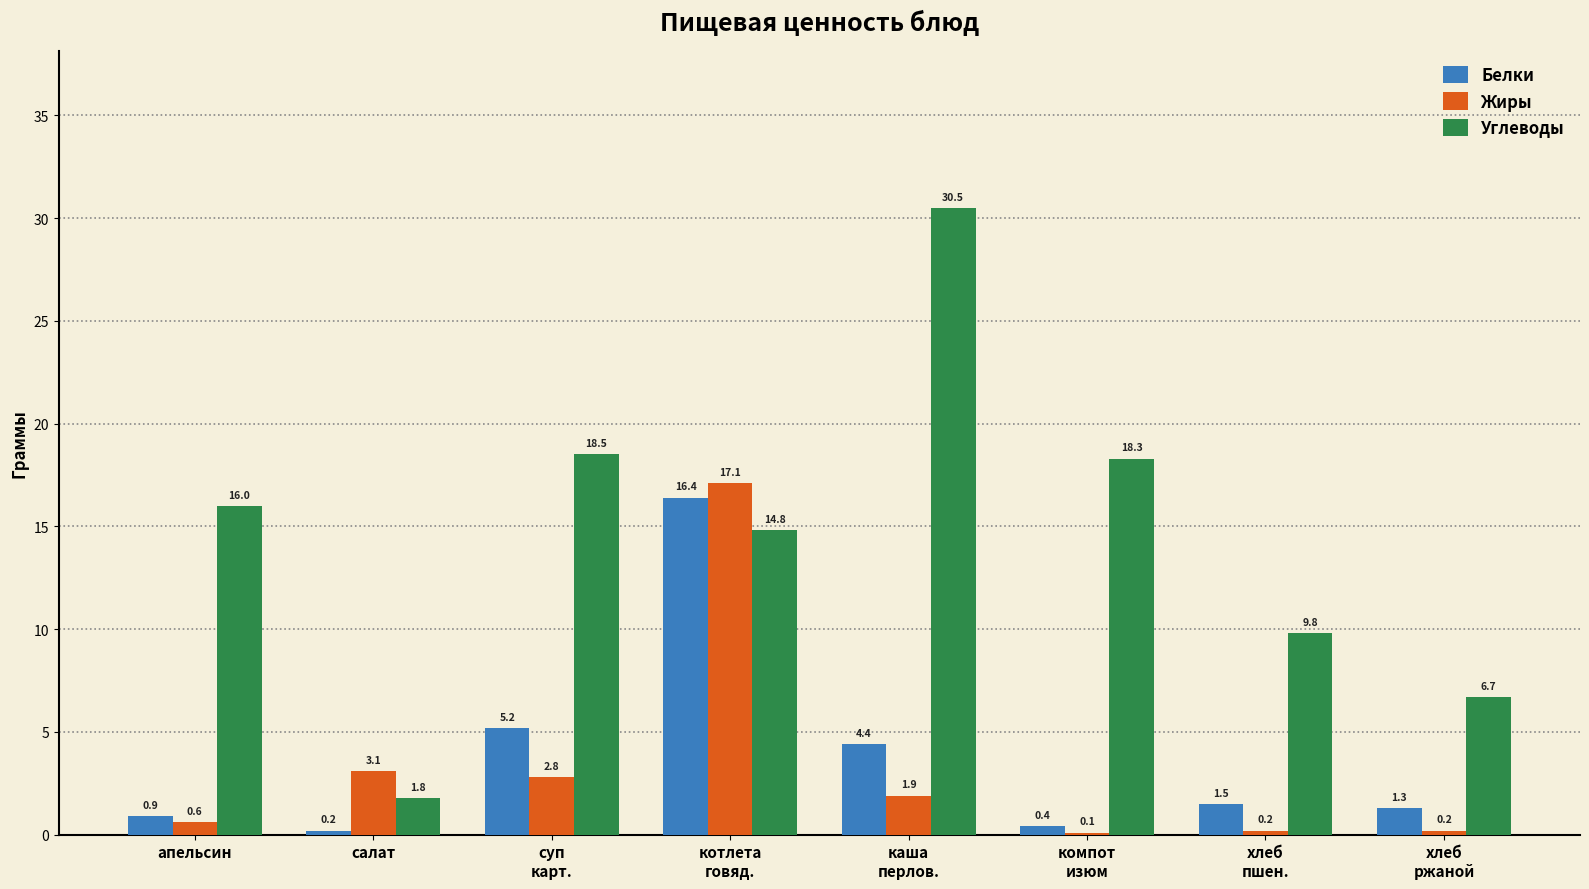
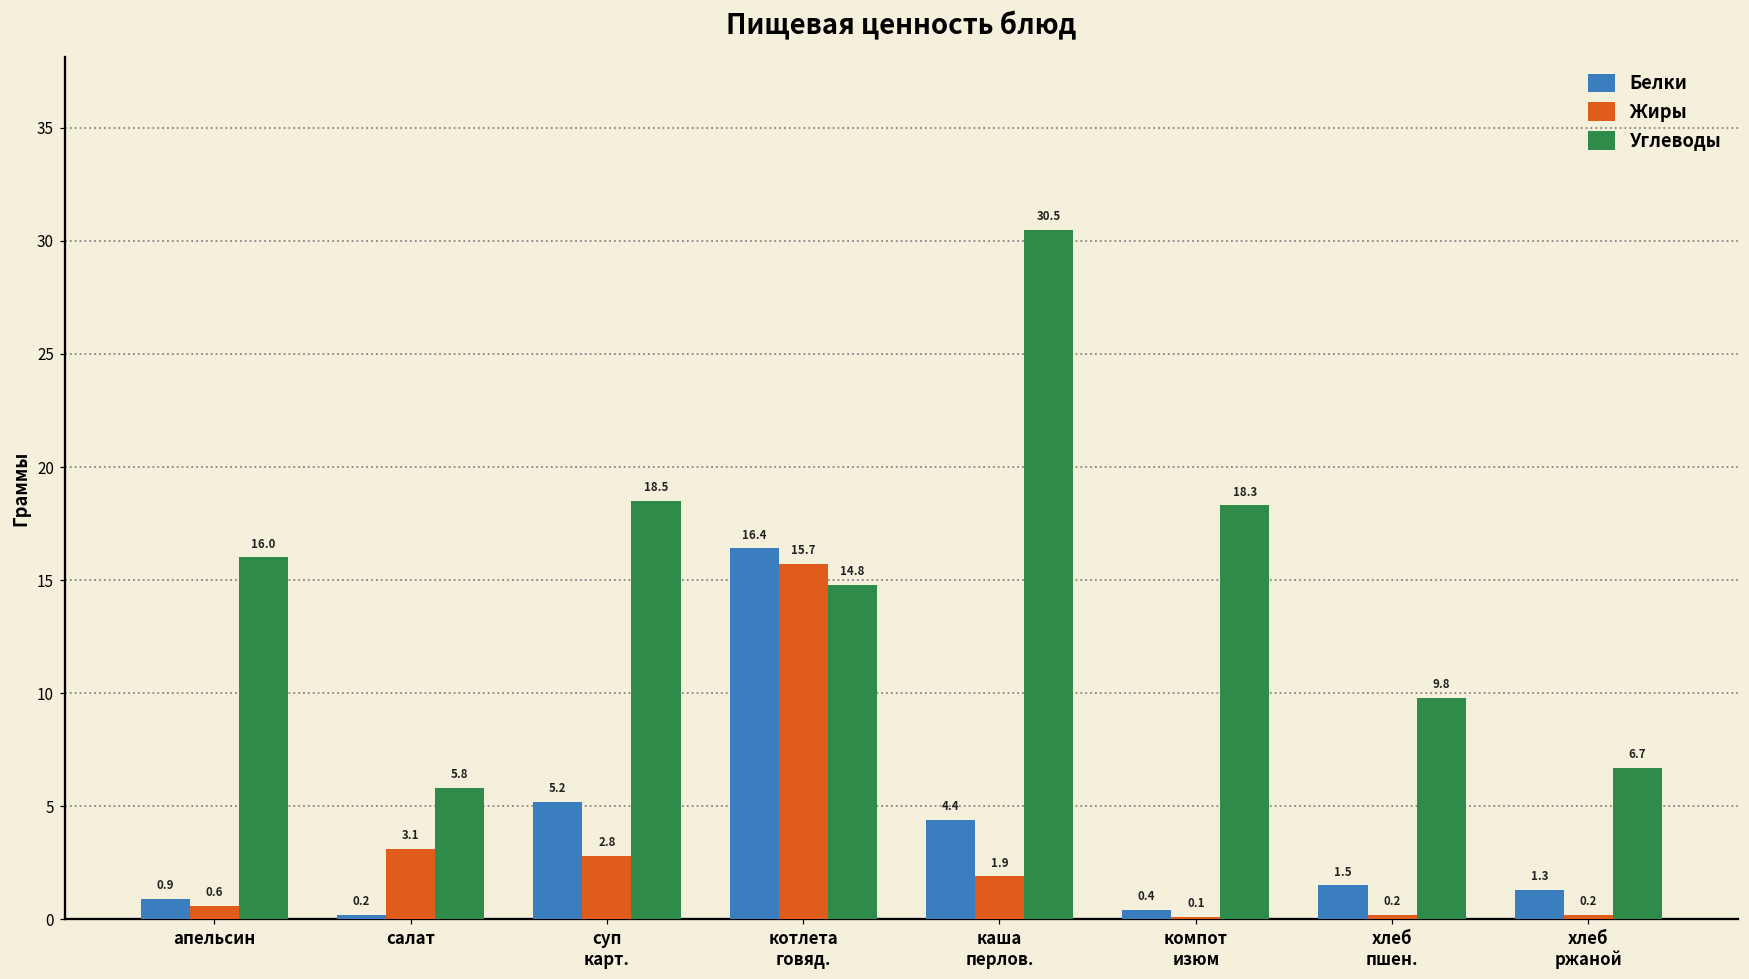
Углеводы, салат: 1.8 -> 5.8
Жиры, котлета говяд.: 17.1 -> 15.7
